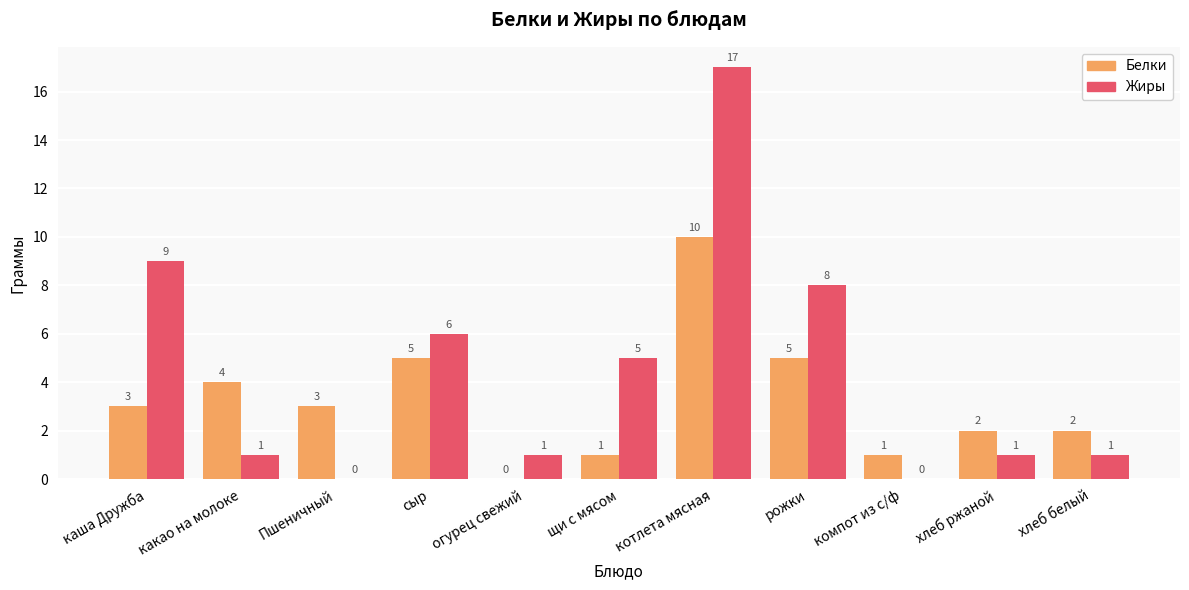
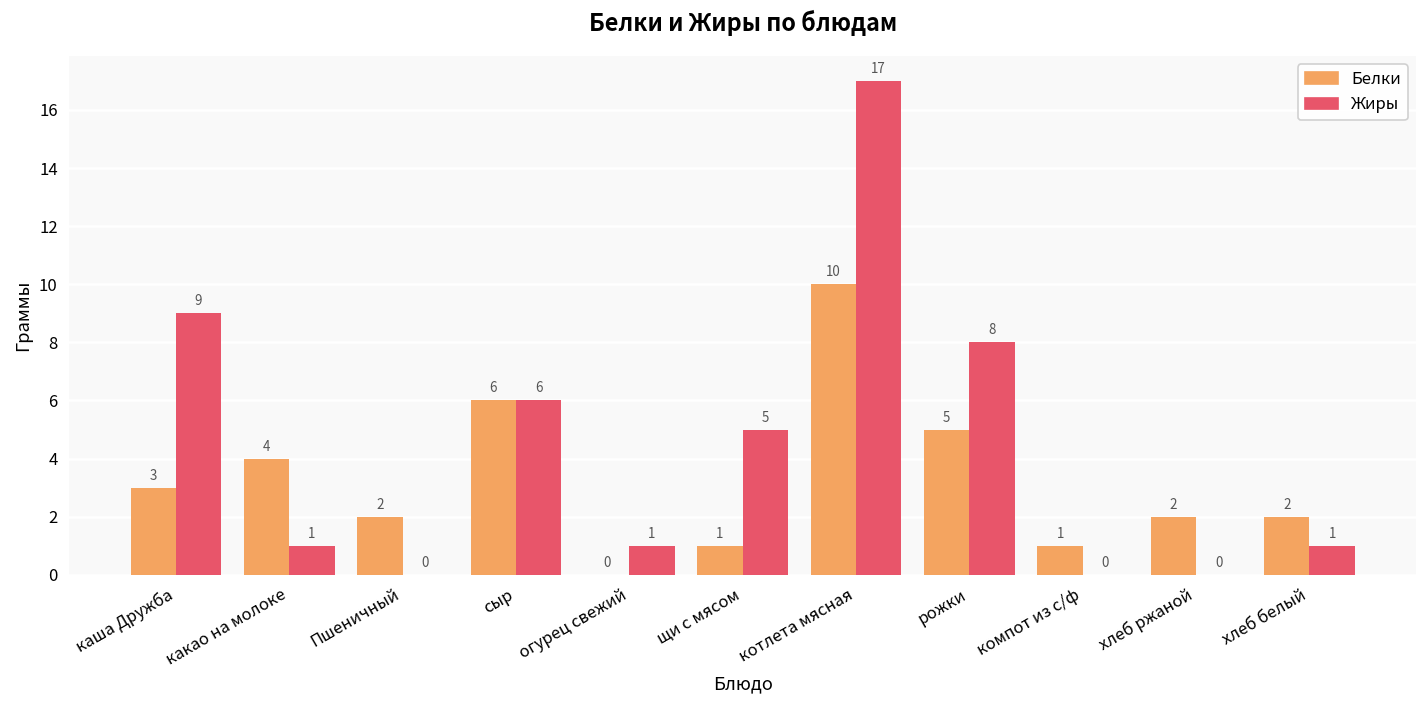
Белки, Пшеничный: 3 -> 2
Белки, сыр: 5 -> 6
Жиры, хлеб ржаной: 1 -> 0
